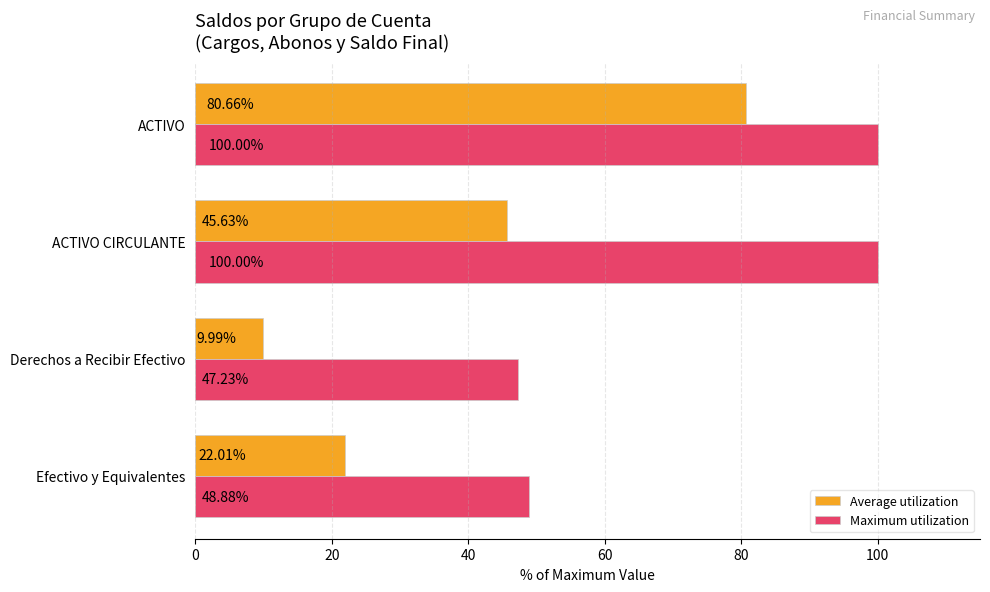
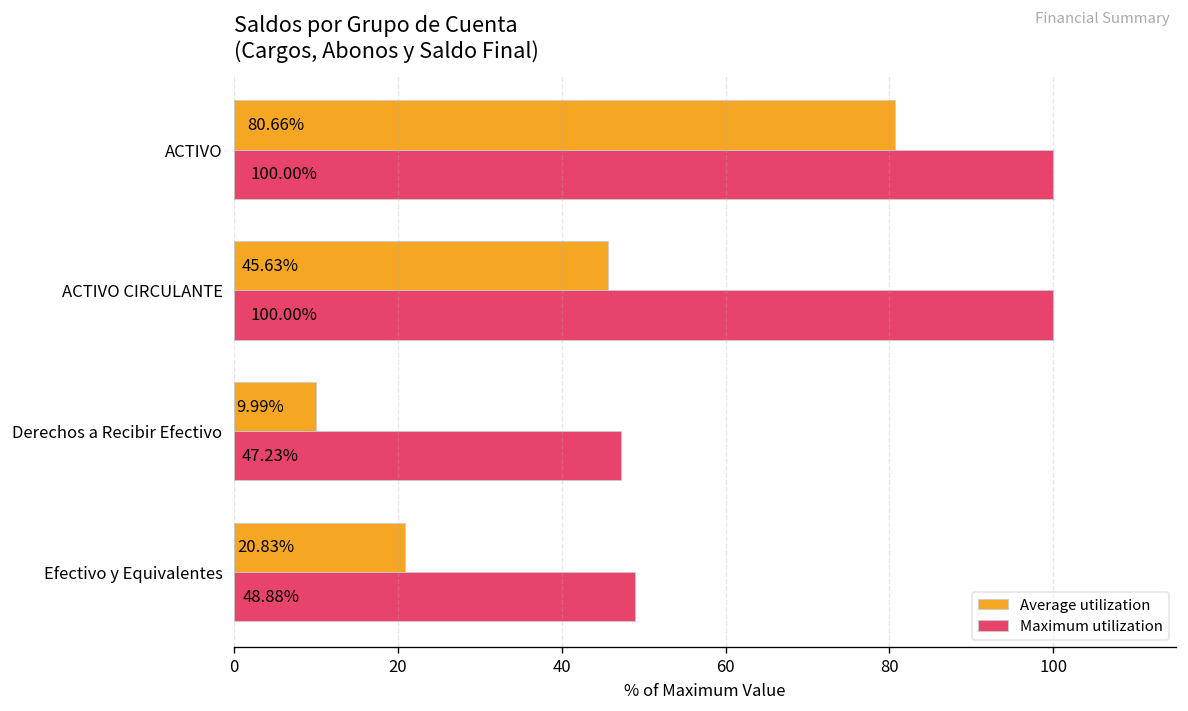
Average utilization, Efectivo y Equivalentes: 22.01% -> 20.83%
